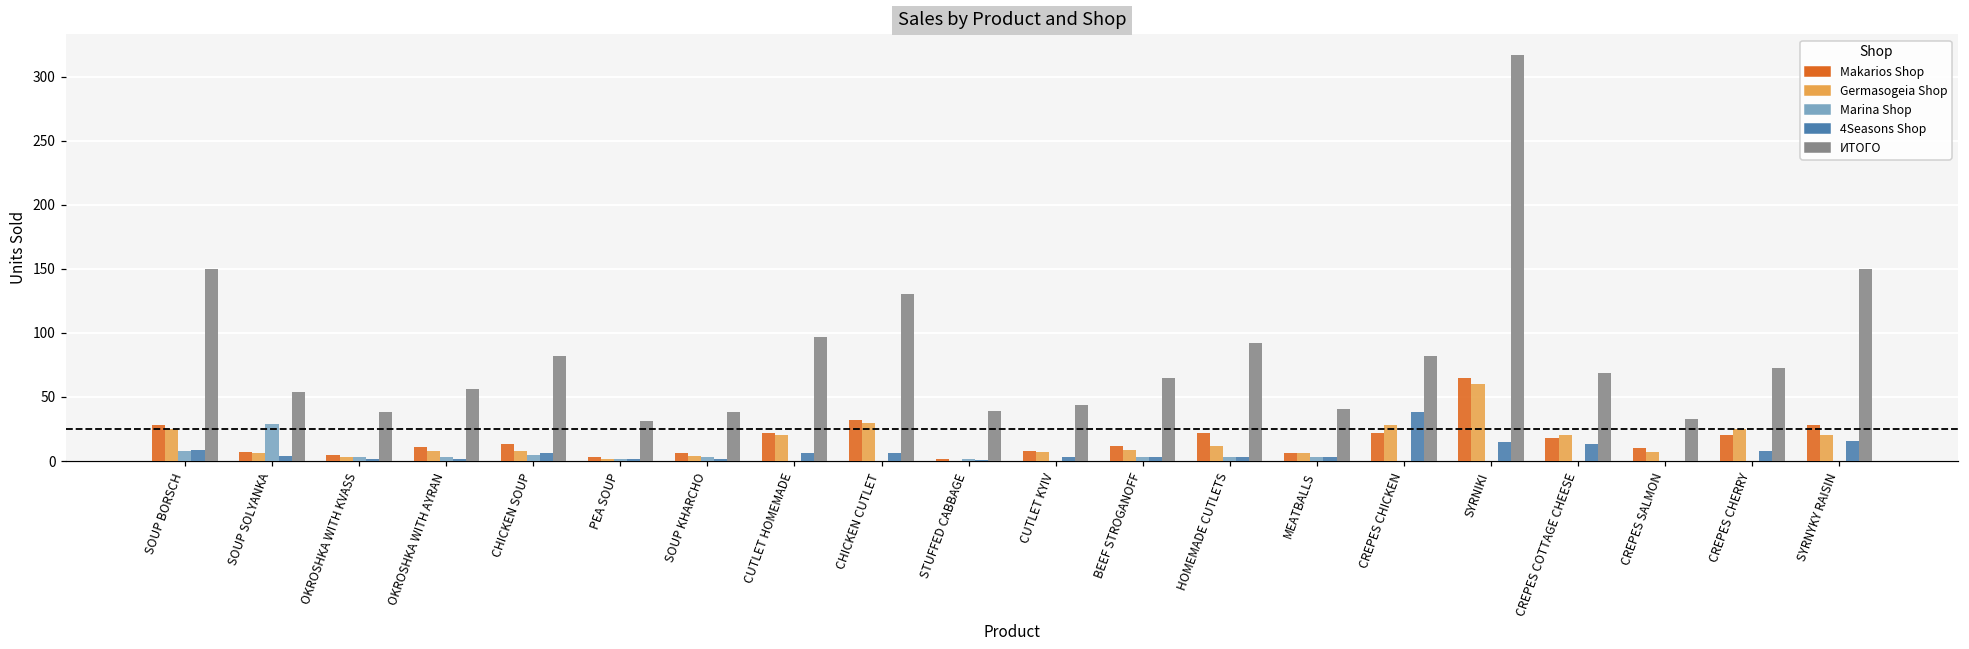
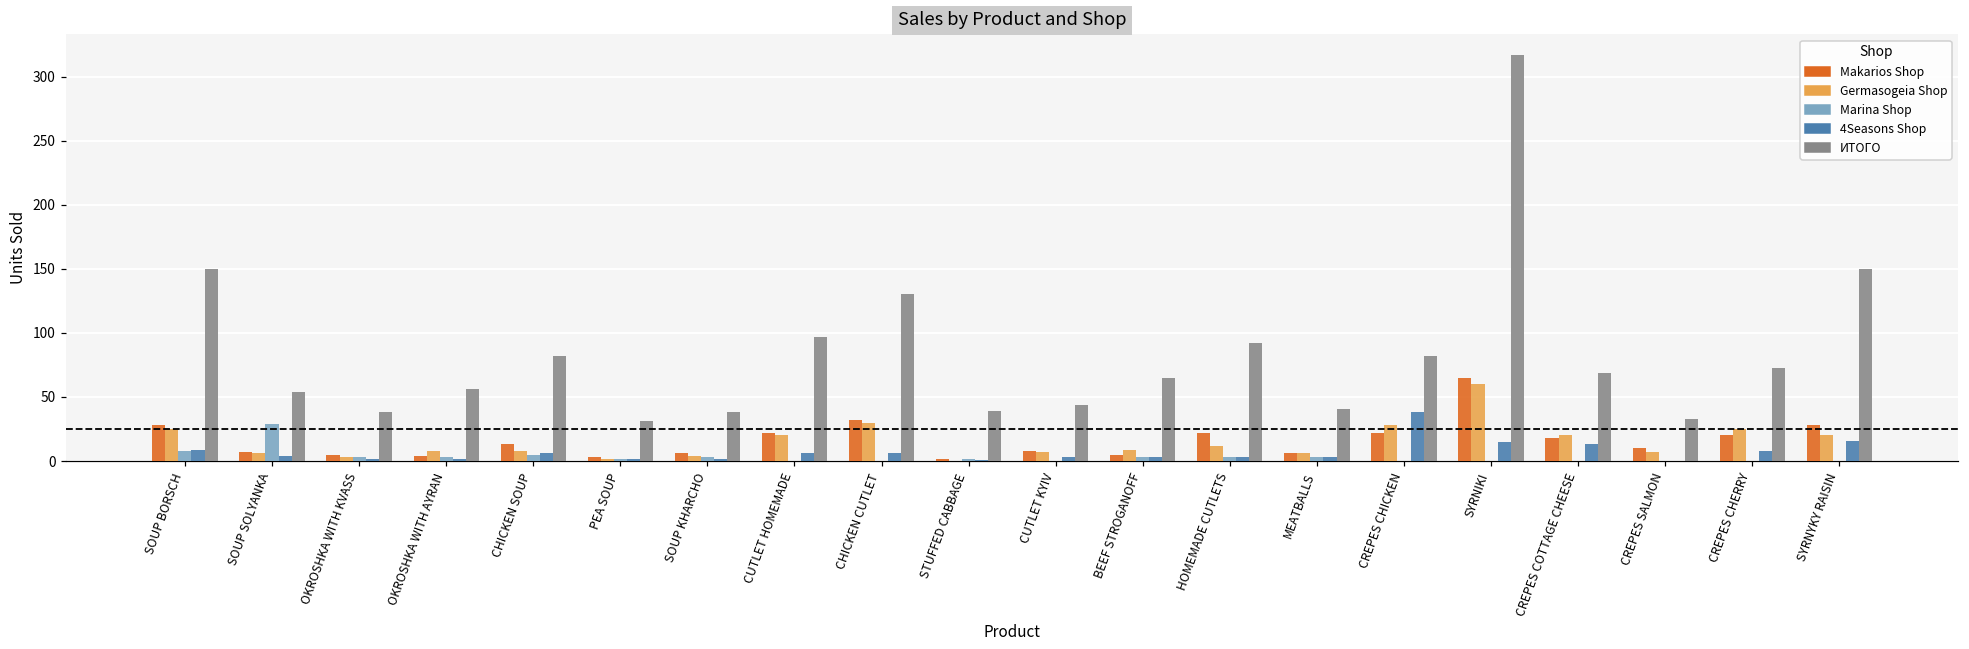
Makarios Shop, OKROSHKA WITH AYRAN: 11 -> 4
Makarios Shop, BEEF STROGANOFF: 12 -> 5
